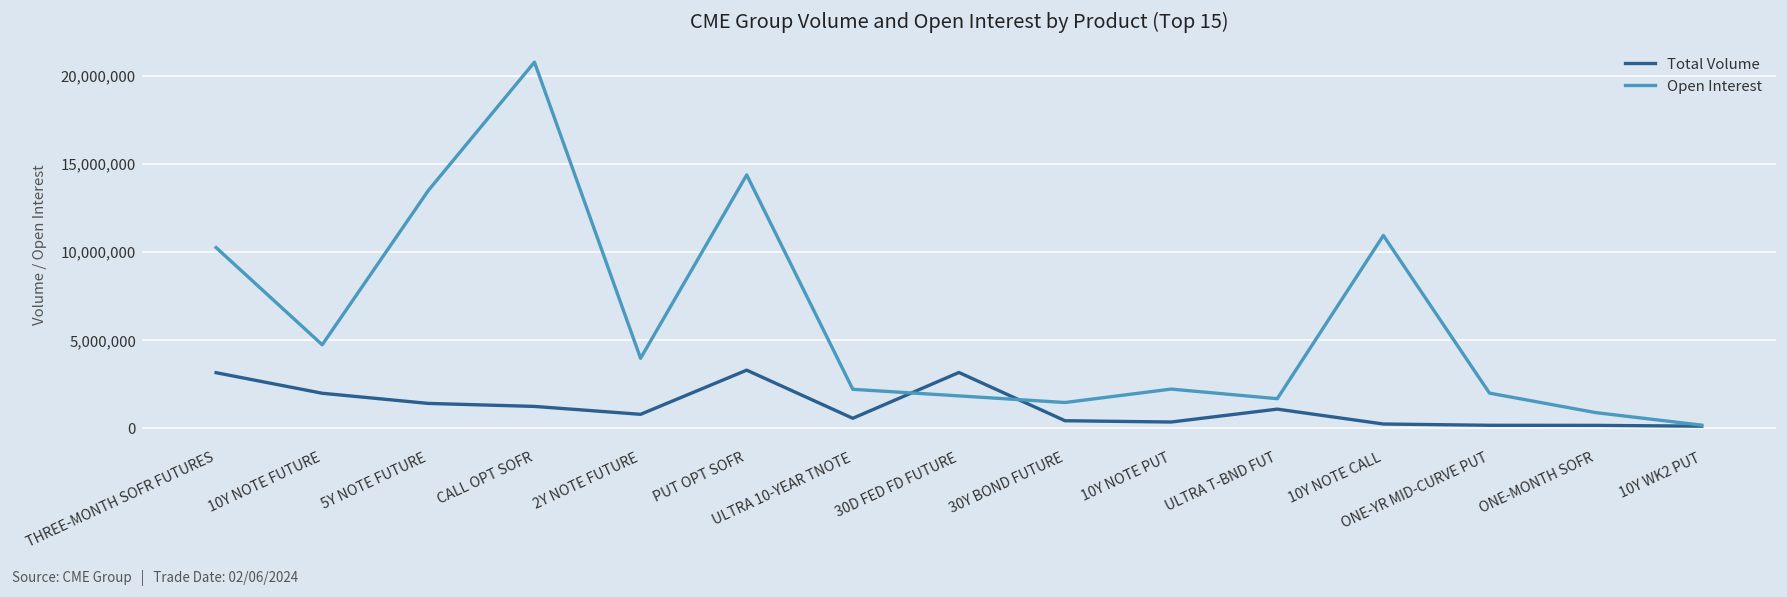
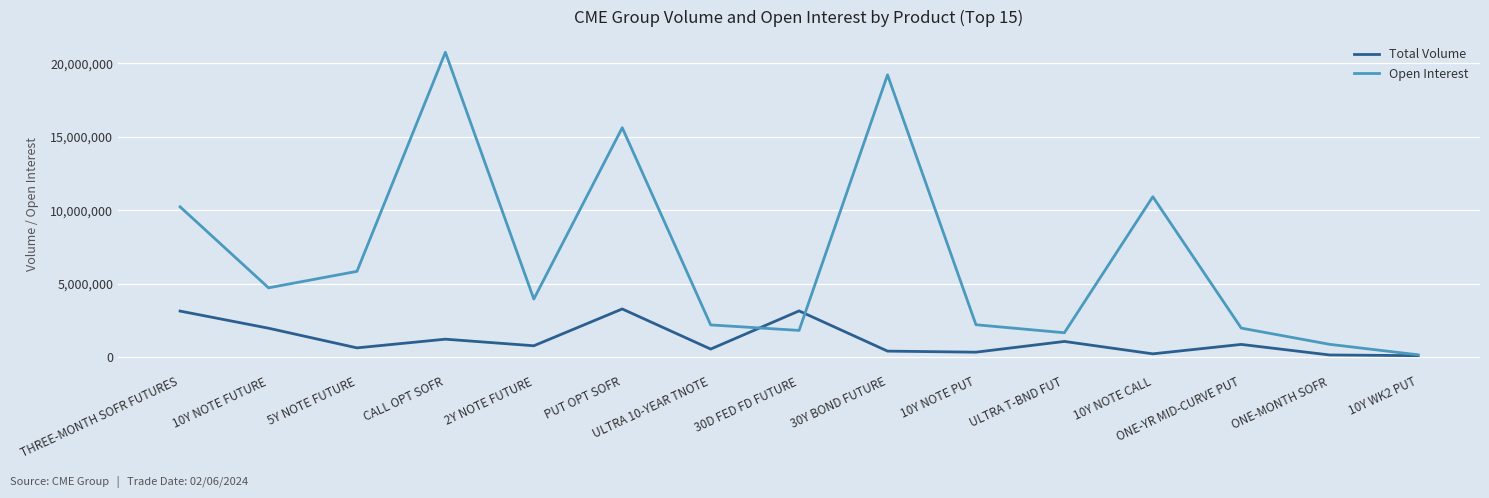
Total Volume, 5Y NOTE FUTURE: 1,400,000 -> 600,000
Open Interest, 5Y NOTE FUTURE: 13,500,000 -> 5,800,000
Open Interest, PUT OPT SOFR: 14,400,000 -> 15,600,000
Open Interest, 30Y BOND FUTURE: 1,400,000 -> 19,200,000
Total Volume, ONE-YR MID-CURVE PUT: 100,000 -> 900,000
